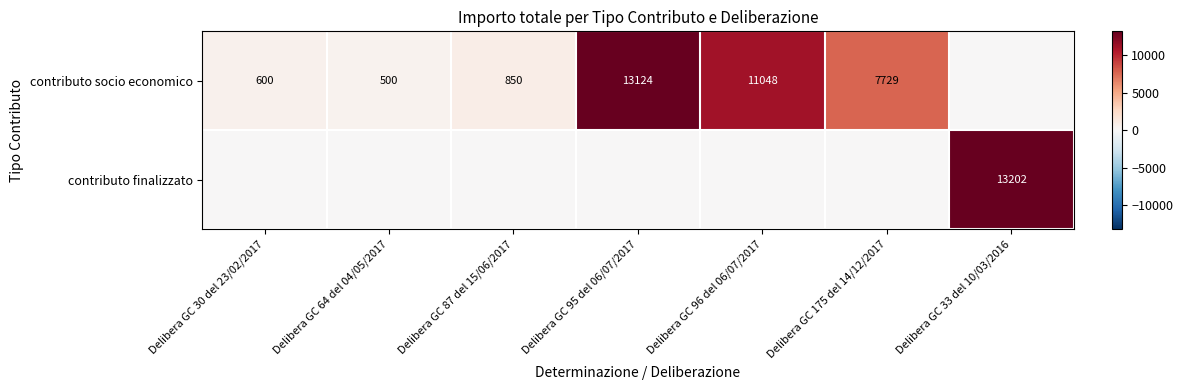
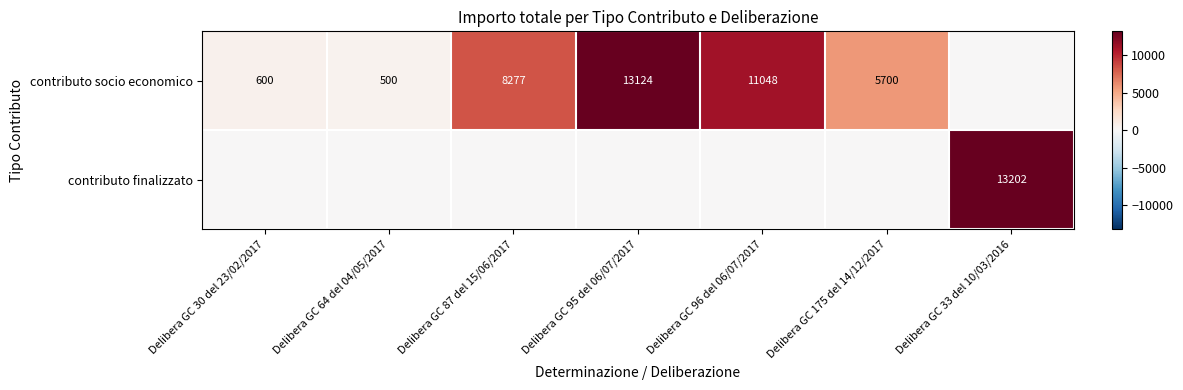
contributo socio economico, Delibera GC 87 del 15/06/2017: 850 -> 8277
contributo socio economico, Delibera GC 175 del 14/12/2017: 7729 -> 5700
